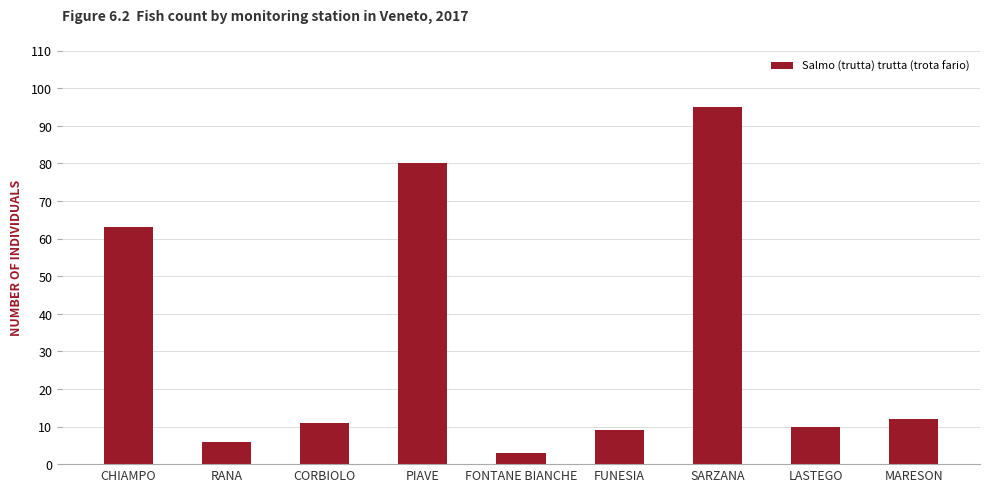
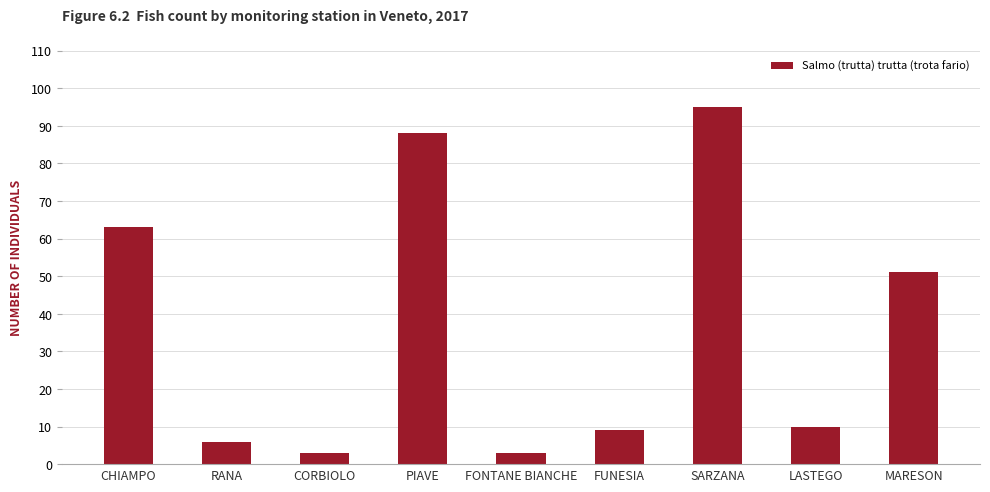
CORBIOLO: 11 -> 3
PIAVE: 80 -> 88
MARESON: 12 -> 51
